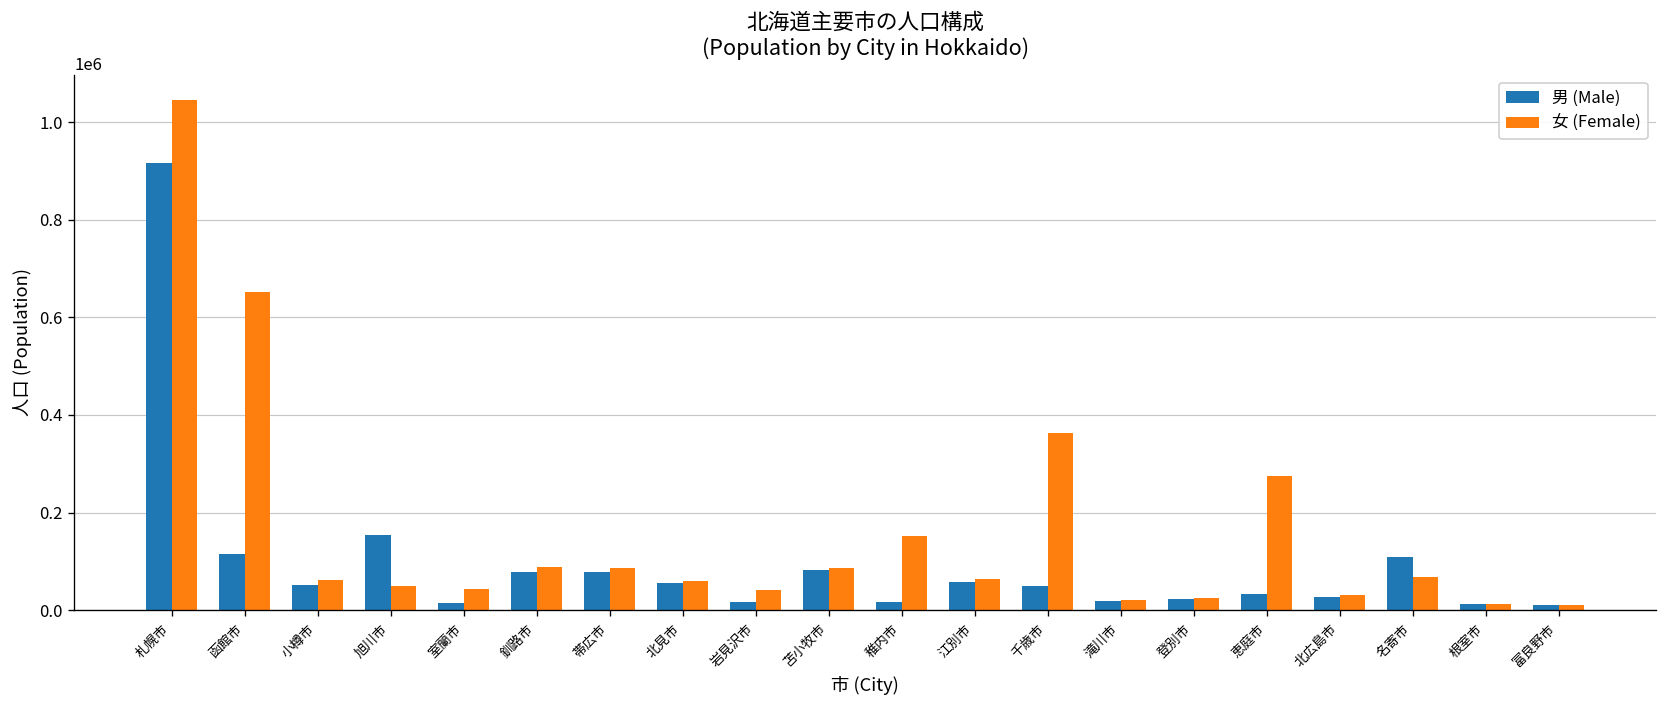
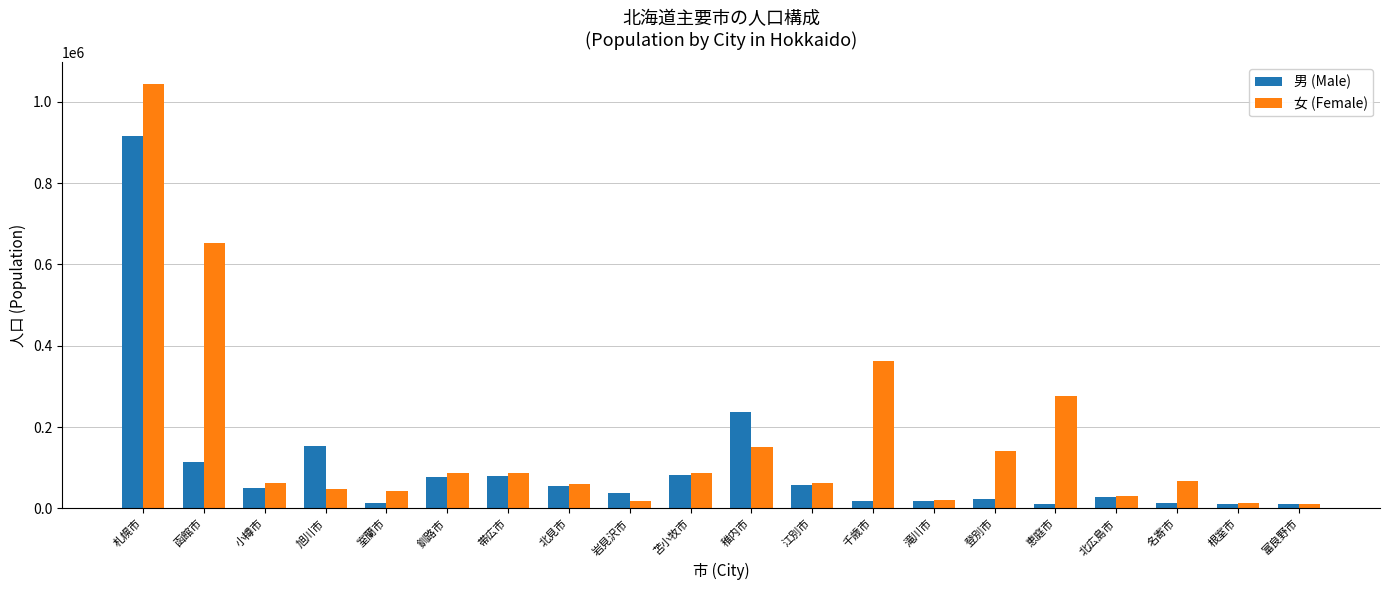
男 (Male), 岩見沢市: 20000 -> 40000
女 (Female), 岩見沢市: 40000 -> 20000
男 (Male), 稚内市: 20000 -> 240000
男 (Male), 千歳市: 50000 -> 20000
女 (Female), 登別市: 20000 -> 140000
男 (Male), 恵庭市: 30000 -> 10000
男 (Male), 名寄市: 110000 -> 10000
